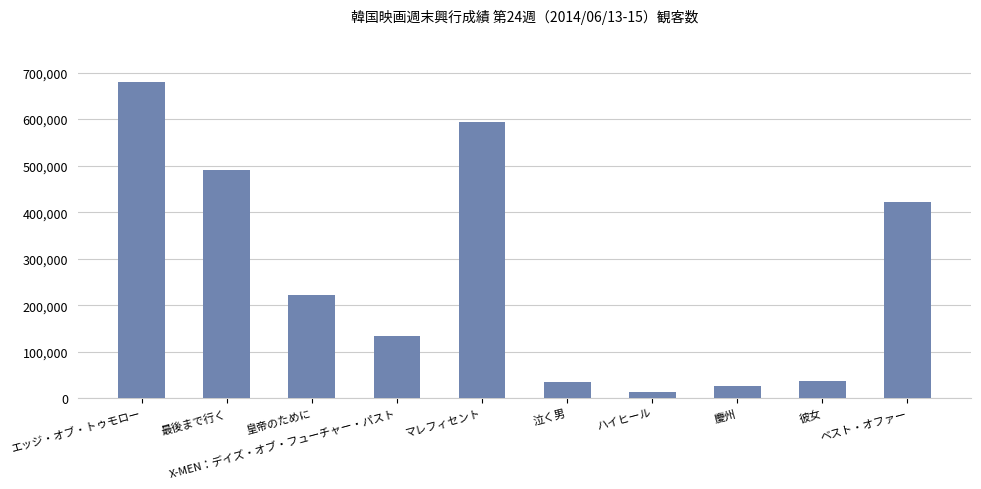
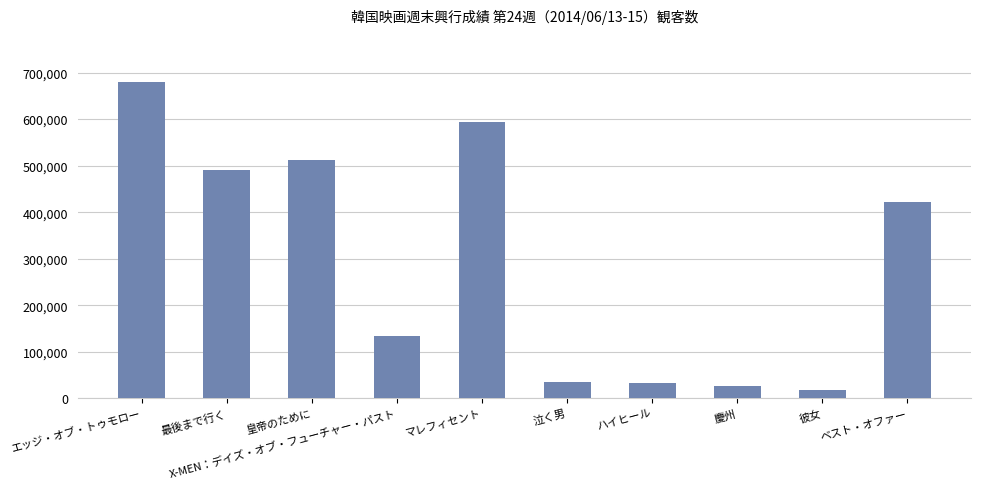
皇帝のために: 220,000 -> 510,000
ハイヒール: 10,000 -> 30,000
彼女: 40,000 -> 20,000
